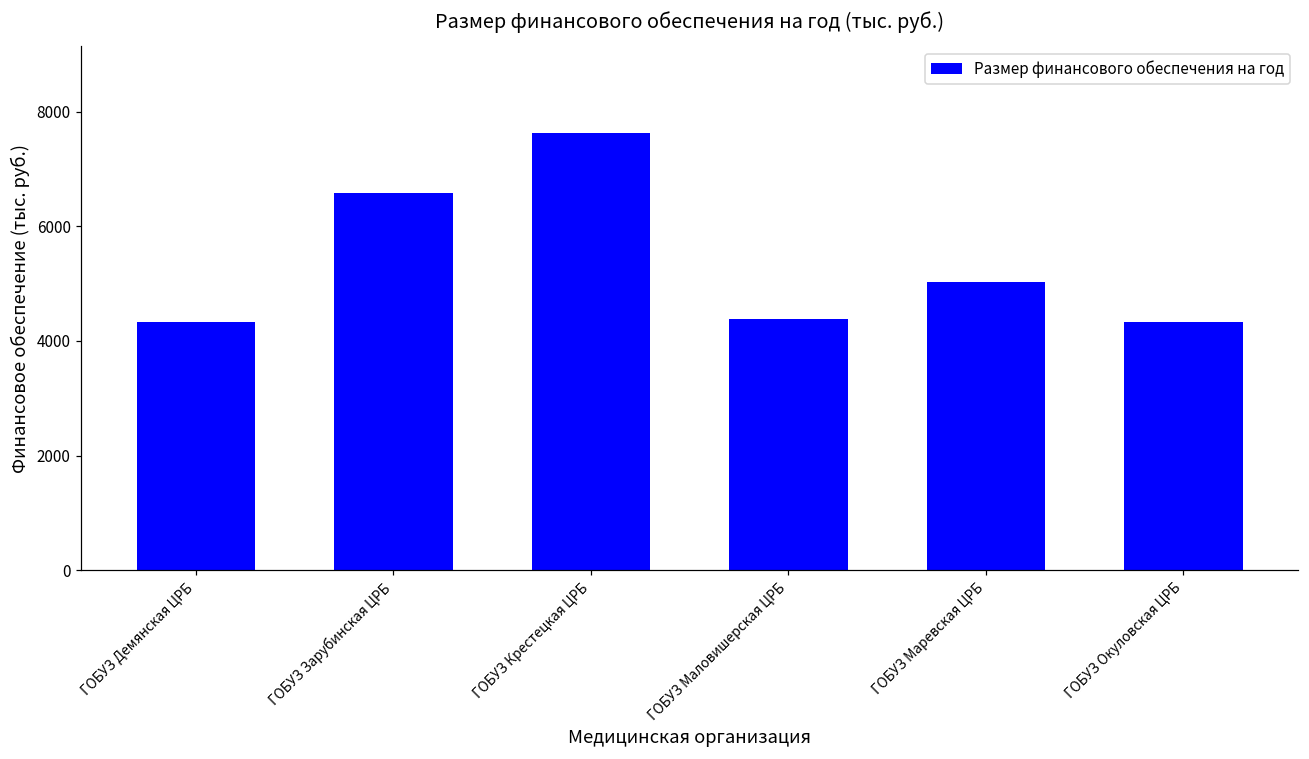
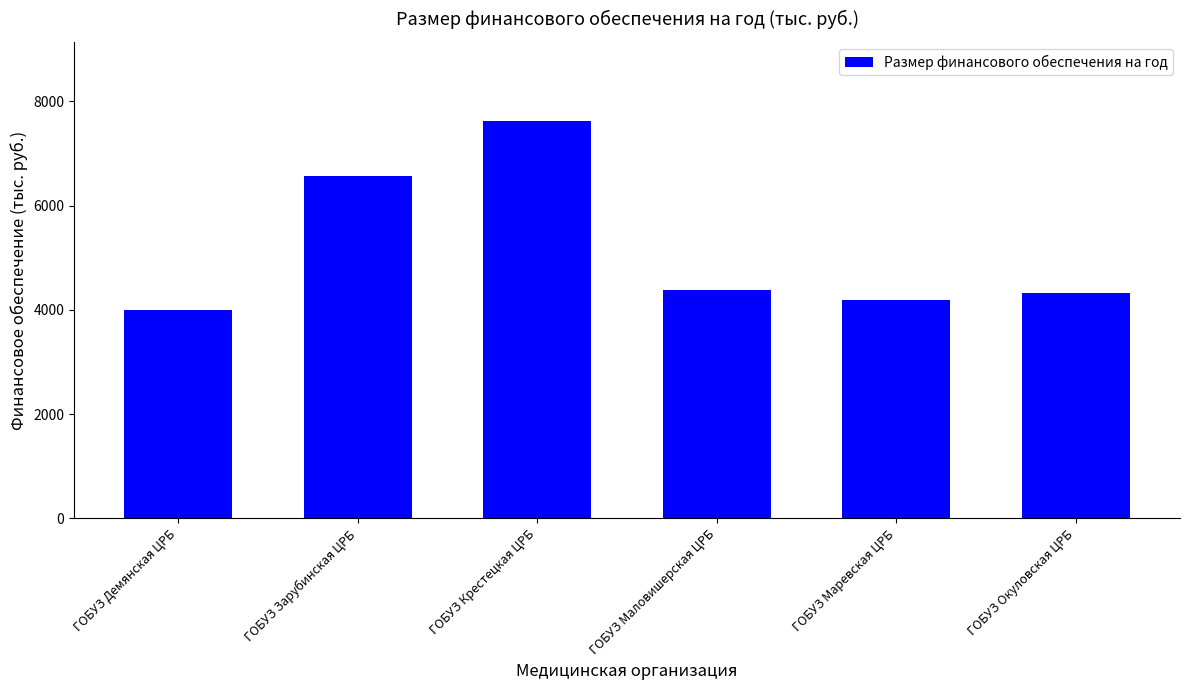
ГОБУЗ Демянская ЦРБ: 4300 -> 4000
ГОБУЗ Маревская ЦРБ: 5000 -> 4200
